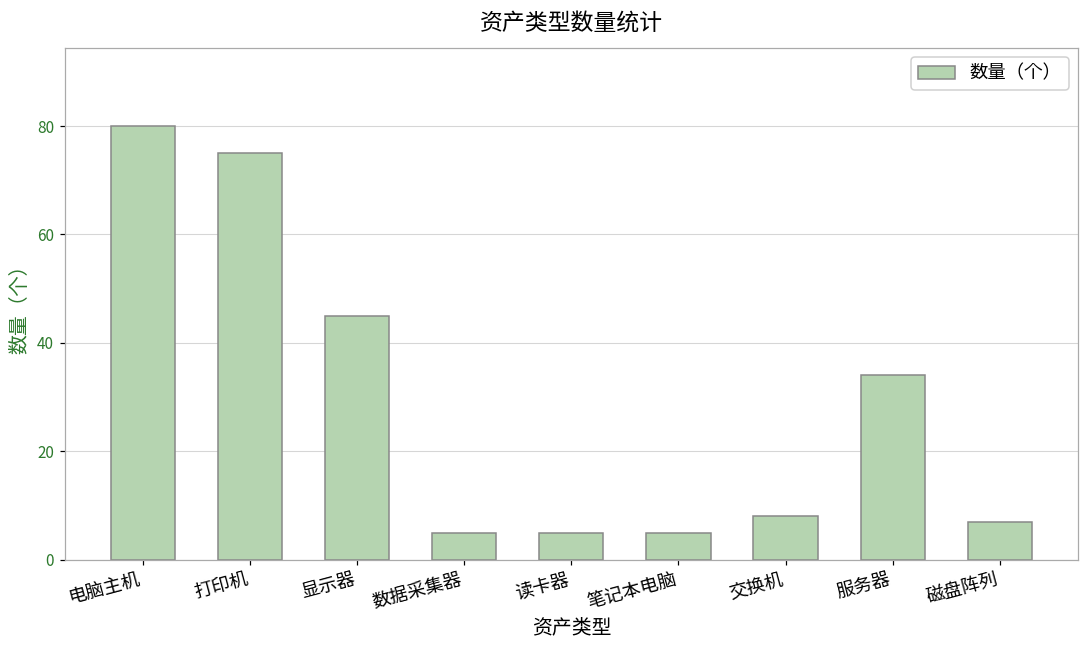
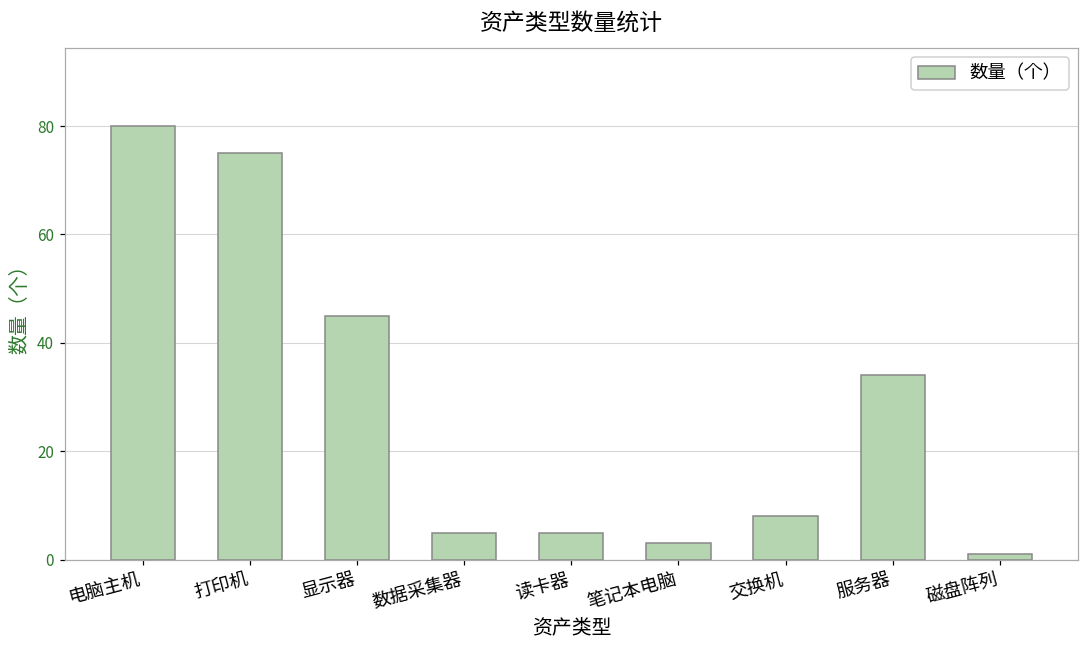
笔记本电脑: 5 -> 3
磁盘阵列: 7 -> 1
